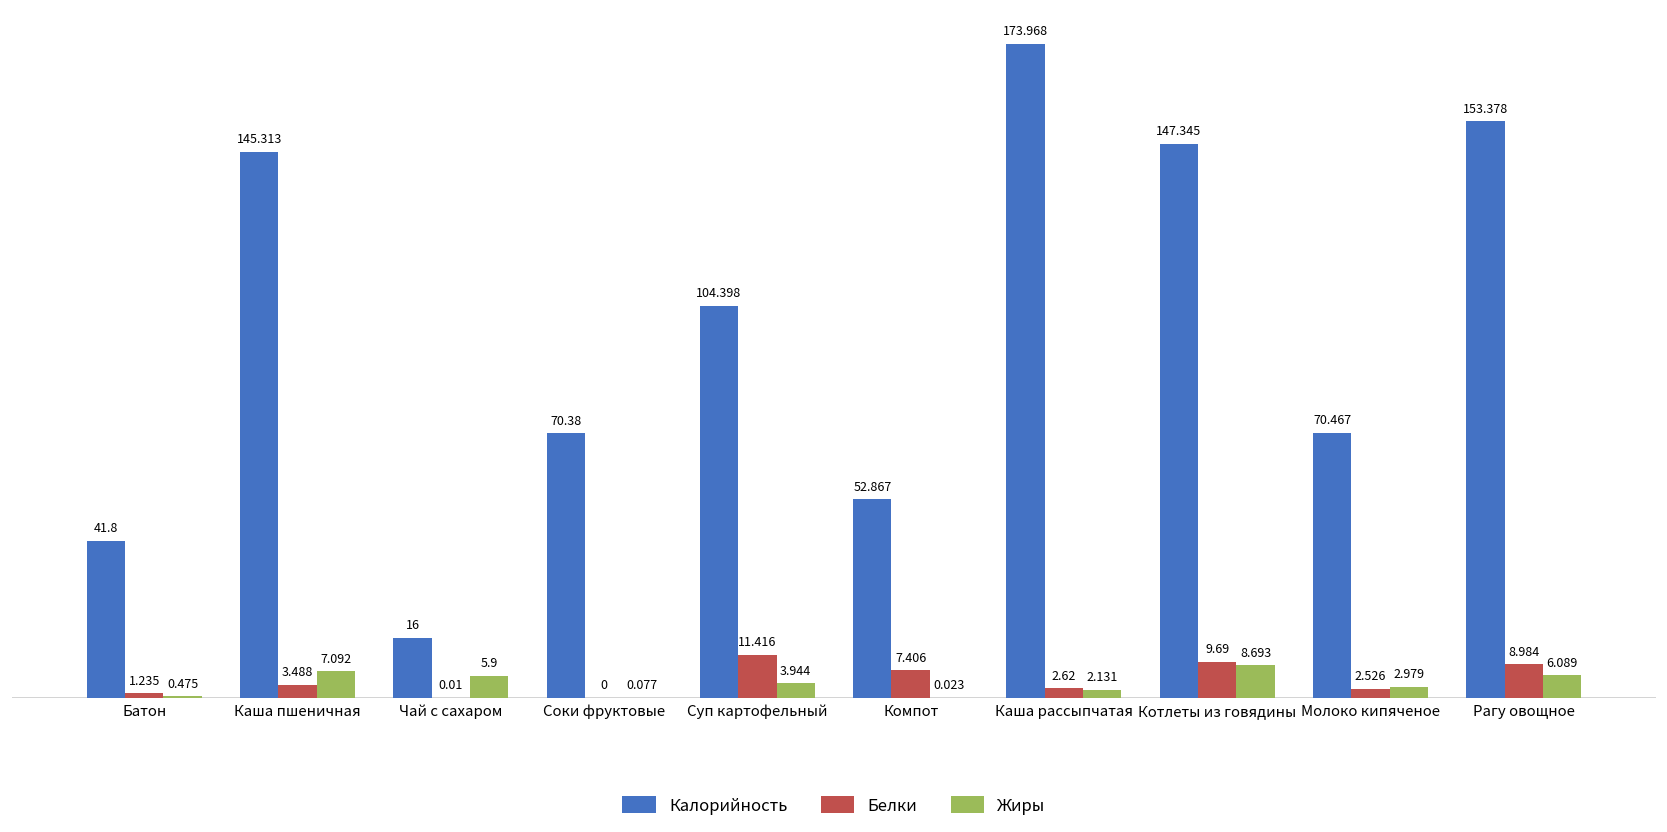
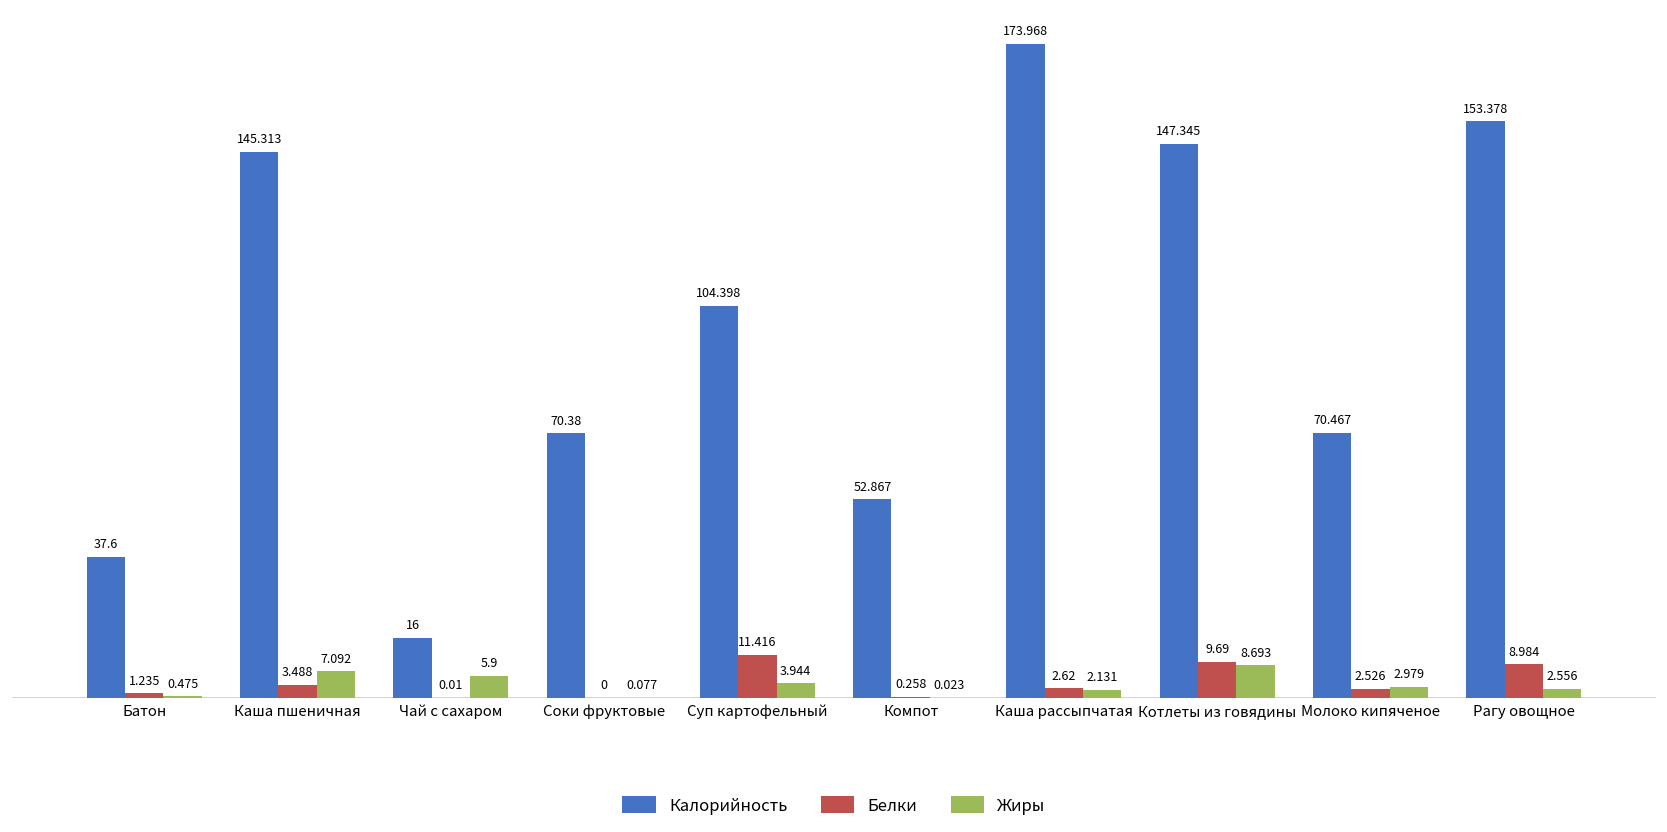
Калорийность, Батон: 41.8 -> 37.6
Белки, Компот: 7.406 -> 0.258
Жиры, Рагу овощное: 6.089 -> 2.556
